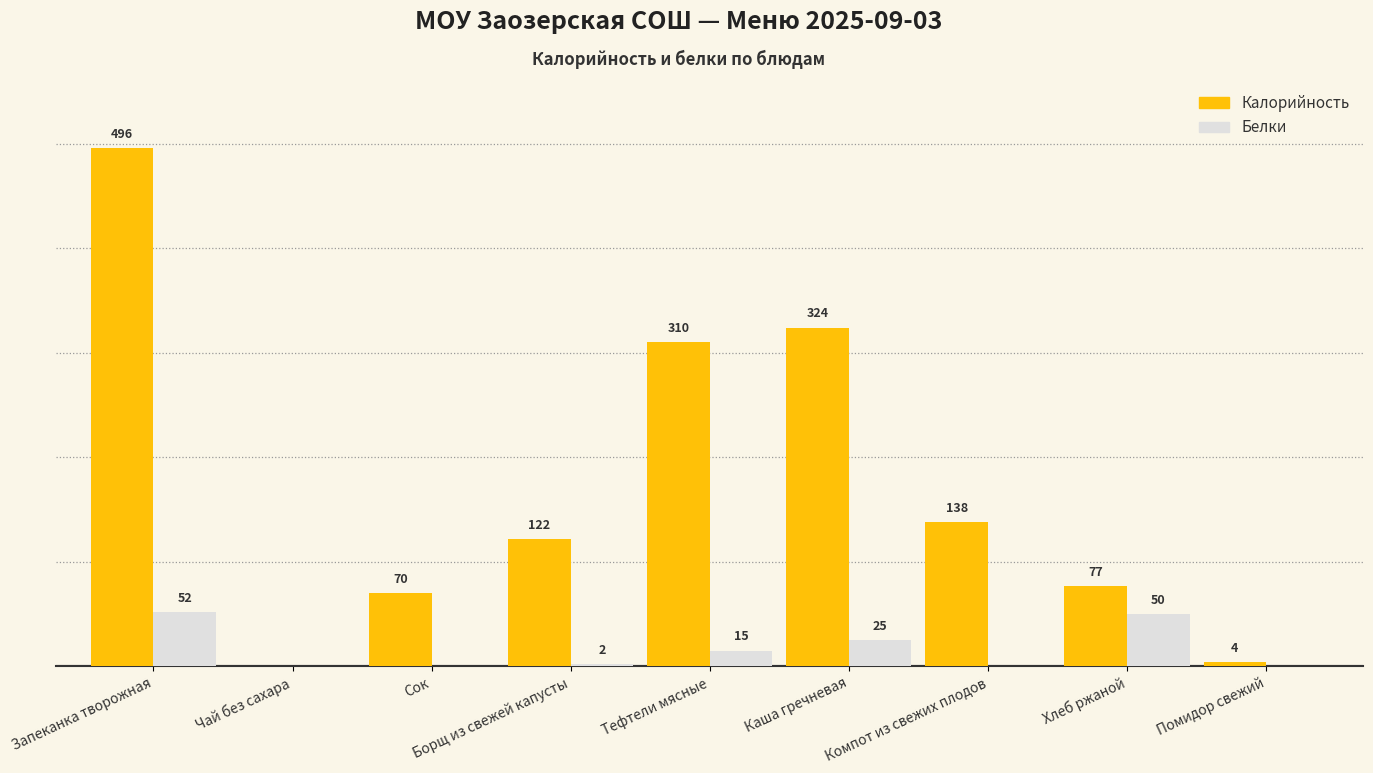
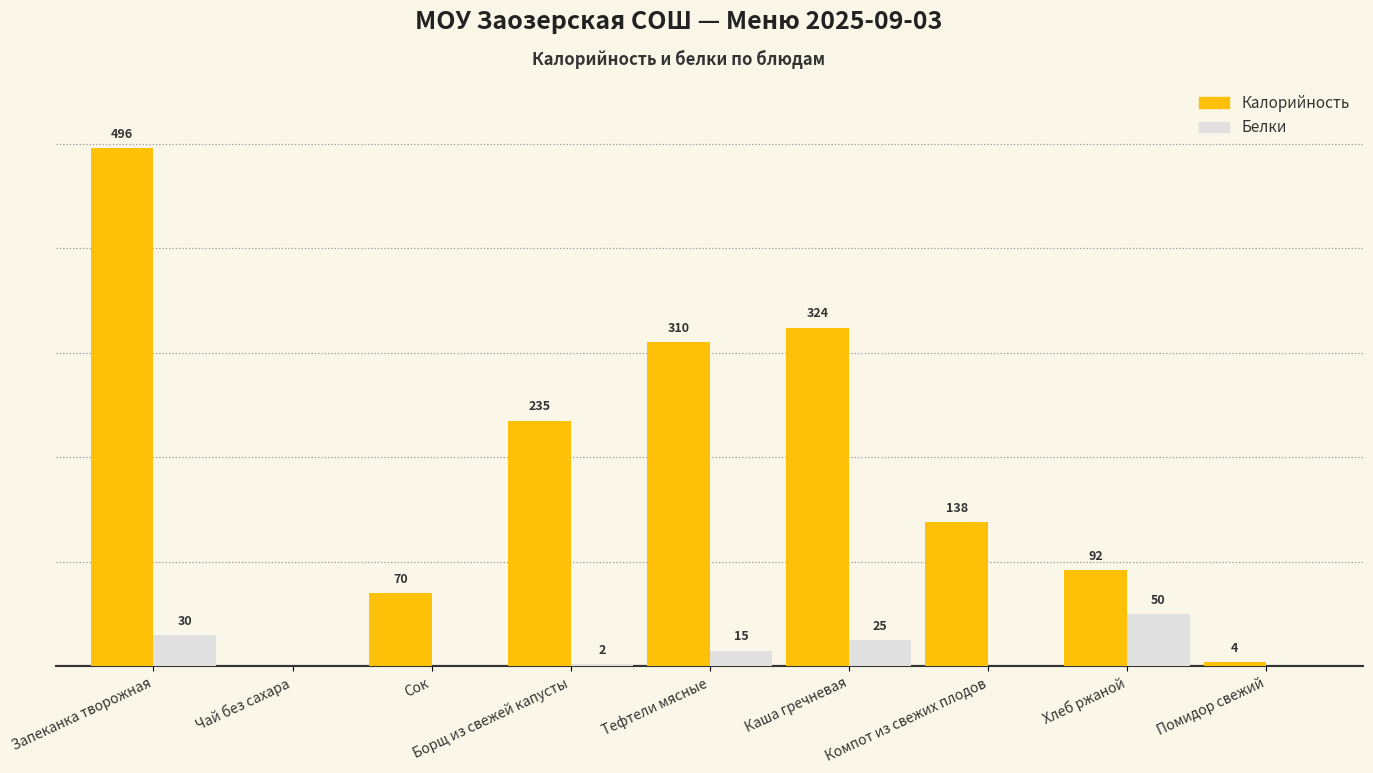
Белки, Запеканка творожная: 52 -> 30
Калорийность, Борщ из свежей капусты: 122 -> 235
Калорийность, Хлеб ржаной: 77 -> 92
